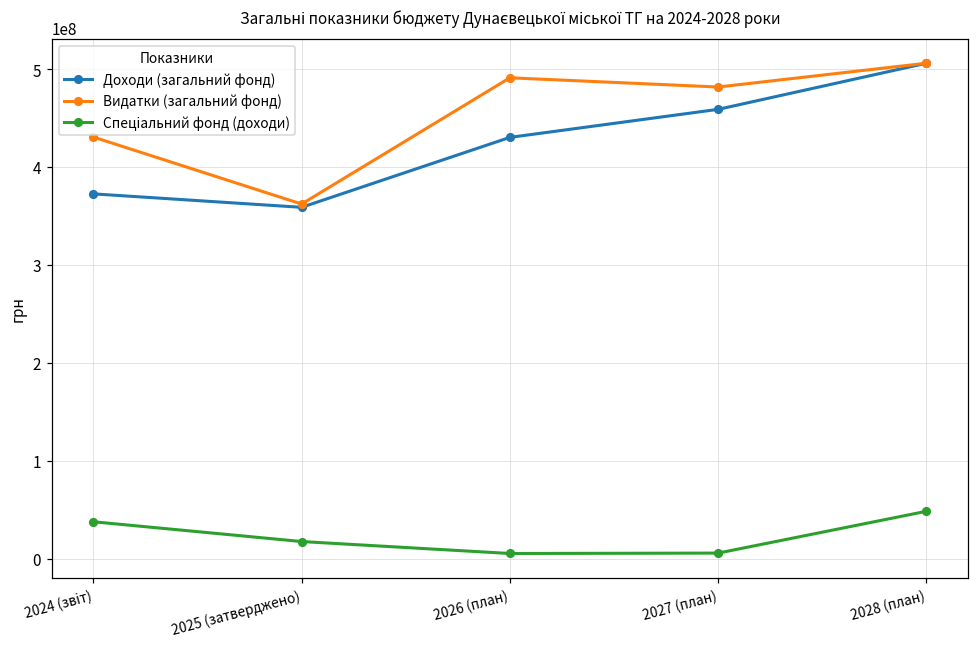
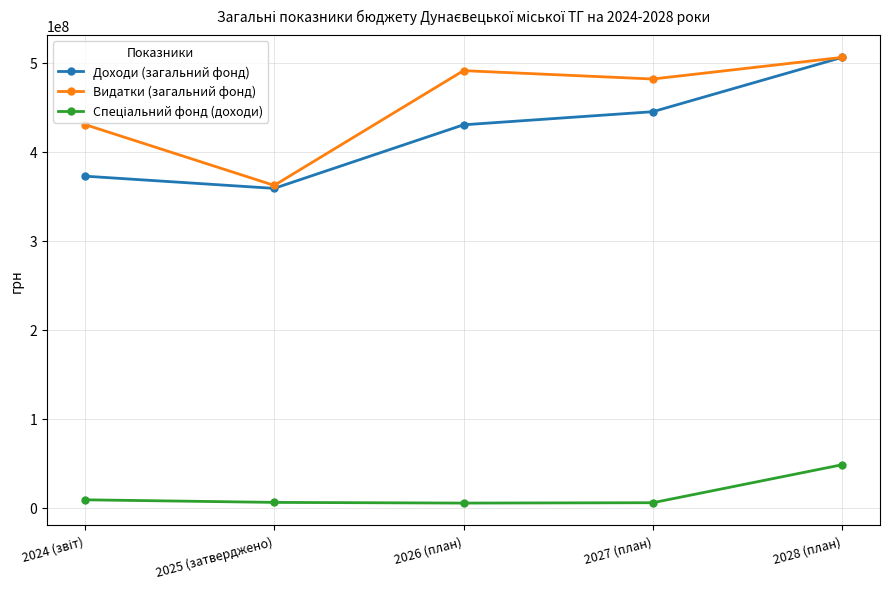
Спеціальний фонд (доходи), 2024 (звіт): 40000000 -> 10000000
Спеціальний фонд (доходи), 2025 (затверджено): 20000000 -> 10000000
Доходи (загальний фонд), 2027 (план): 460000000 -> 440000000
